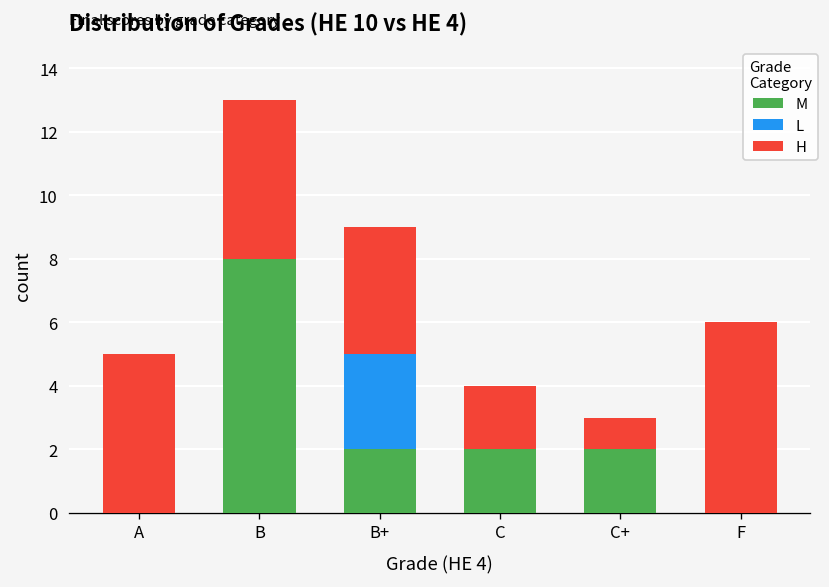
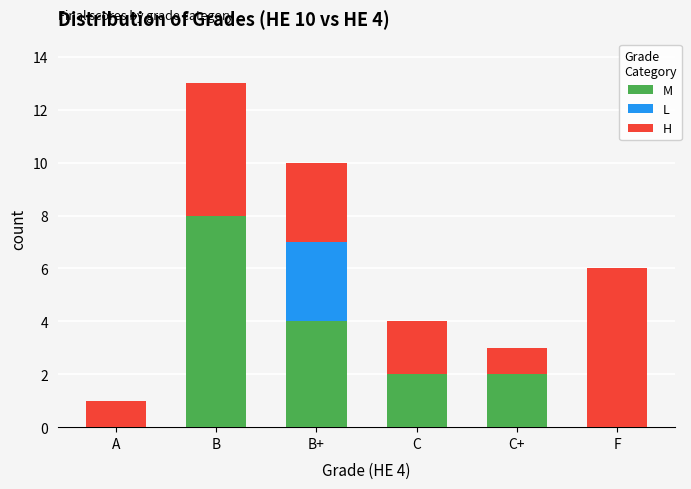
H, A: 5 -> 1
M, B+: 2 -> 4
H, B+: 4 -> 3
